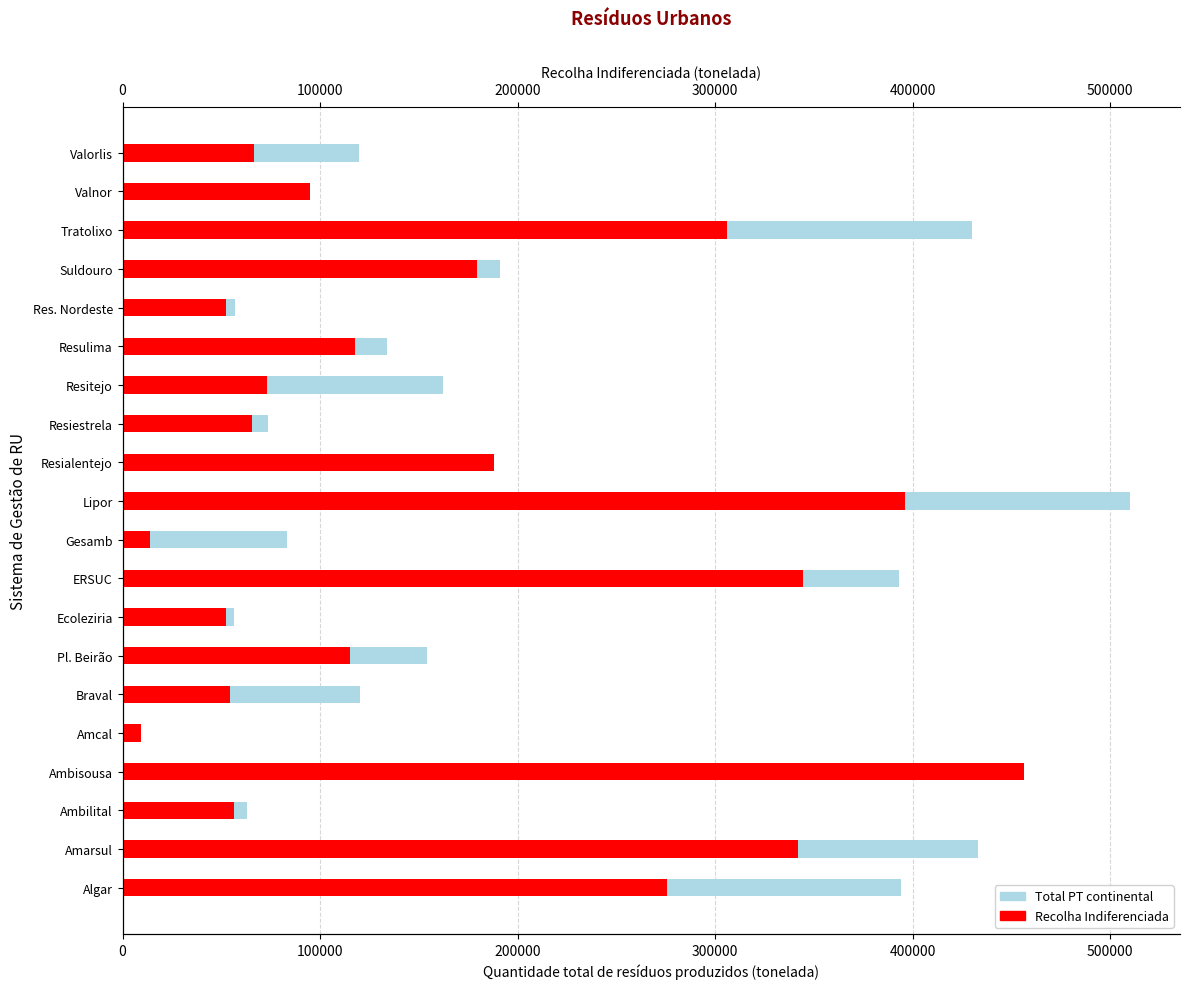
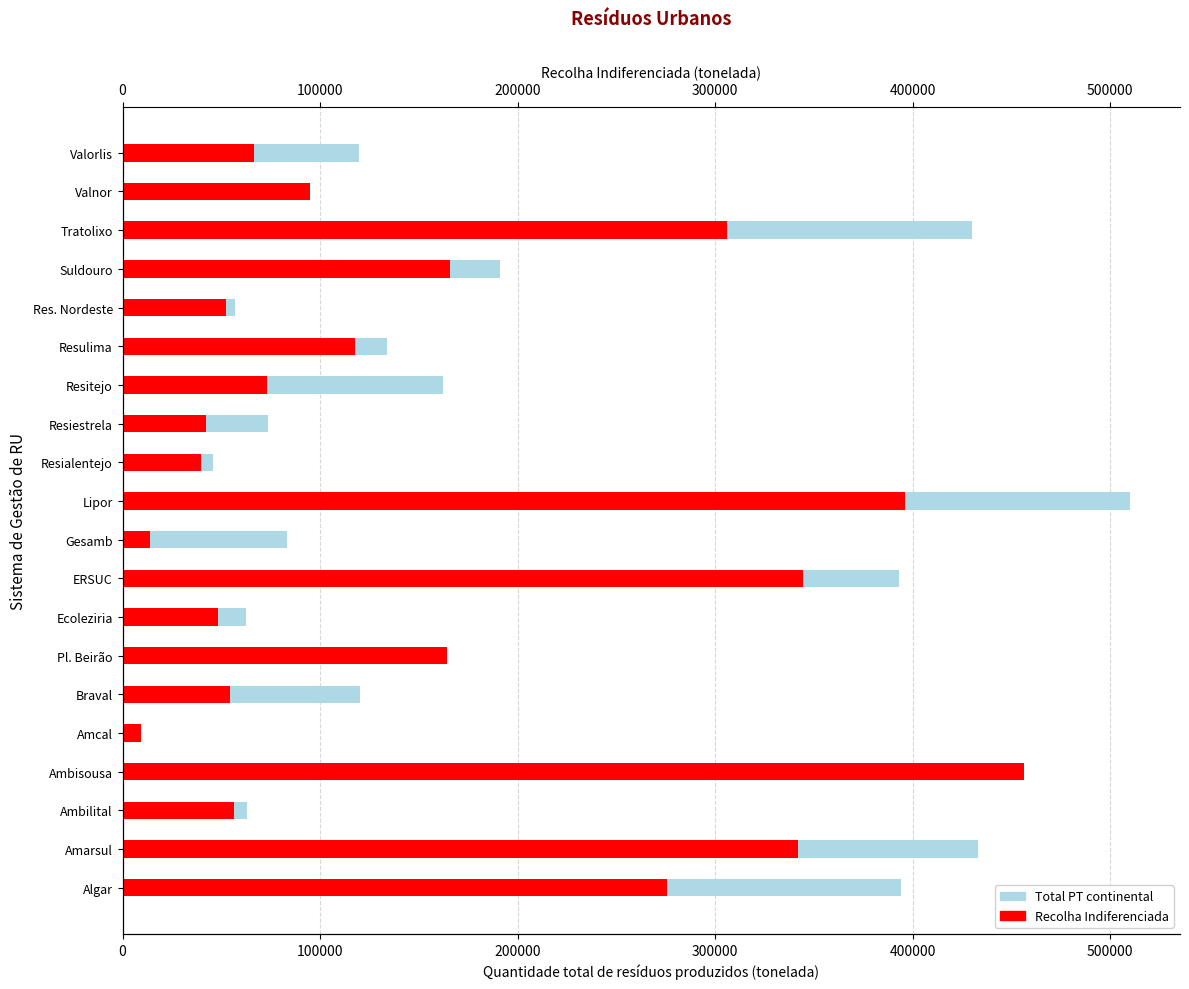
Recolha Indiferenciada, Suldouro: 180000 -> 166000
Recolha Indiferenciada, Resiestrela: 66000 -> 42000
Recolha Indiferenciada, Resialentejo: 188000 -> 40000
Total PT continental, Ecoleziria: 57000 -> 63000
Recolha Indiferenciada, Ecoleziria: 52000 -> 48000
Total PT continental, Pl. Beirão: 154000 -> 136000
Recolha Indiferenciada, Pl. Beirão: 115000 -> 164000
